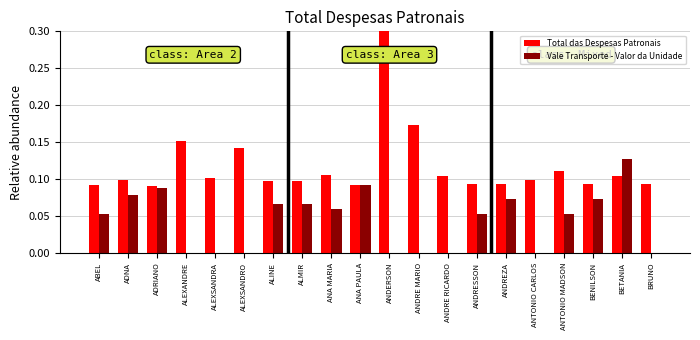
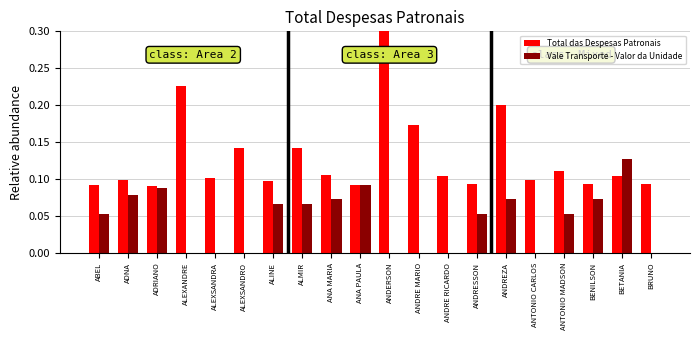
Total das Despesas Patronais, ALEXANDRE: 0.15 -> 0.23
Total das Despesas Patronais, ALMIR: 0.10 -> 0.14
Vale Transporte - Valor da Unidade, ANA MARIA: 0.06 -> 0.07
Total das Despesas Patronais, ANDREZA: 0.09 -> 0.20
